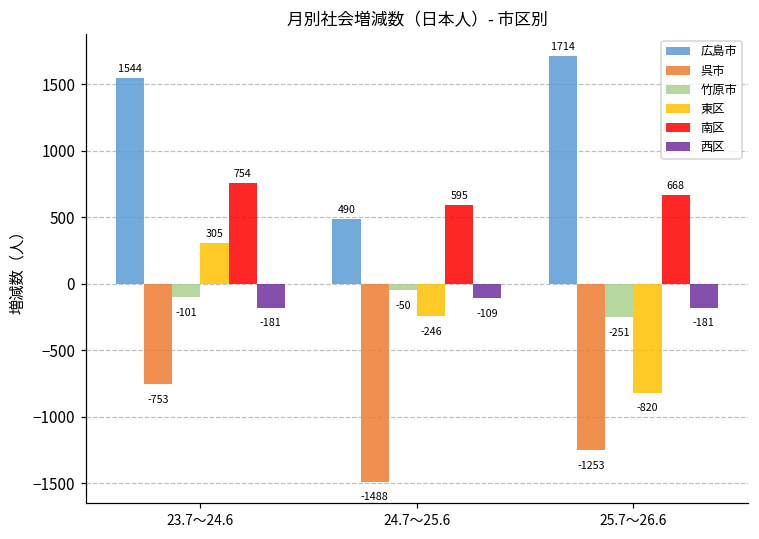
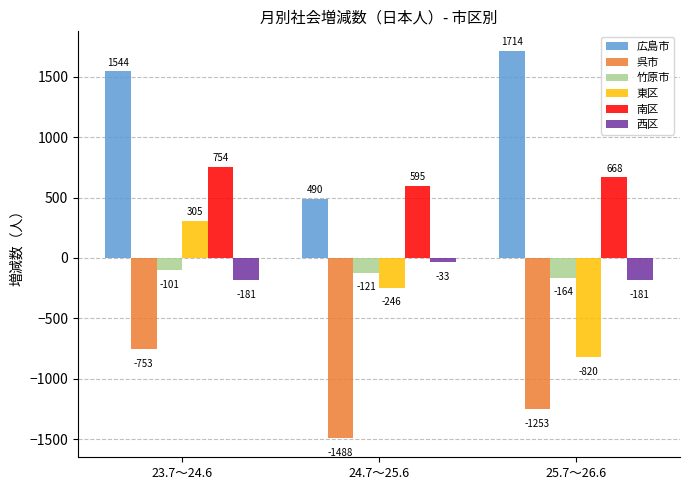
竹原市, 24.7～25.6: -50 -> -121
西区, 24.7～25.6: -109 -> -33
竹原市, 25.7～26.6: -251 -> -164
